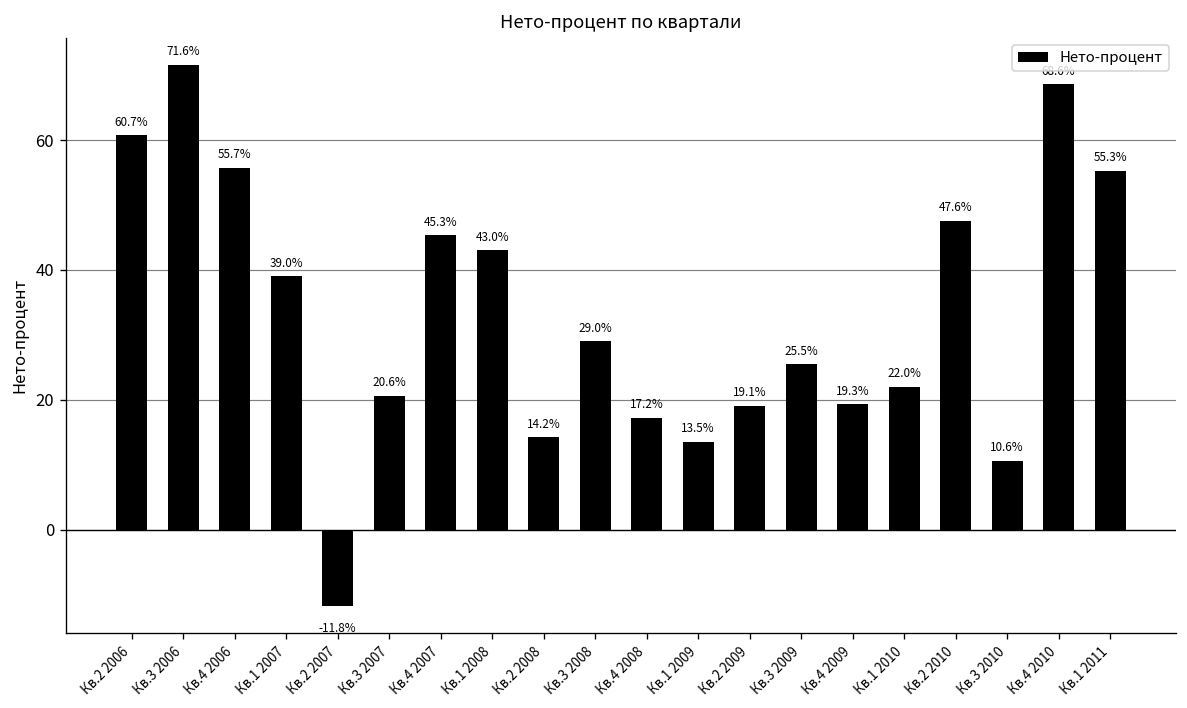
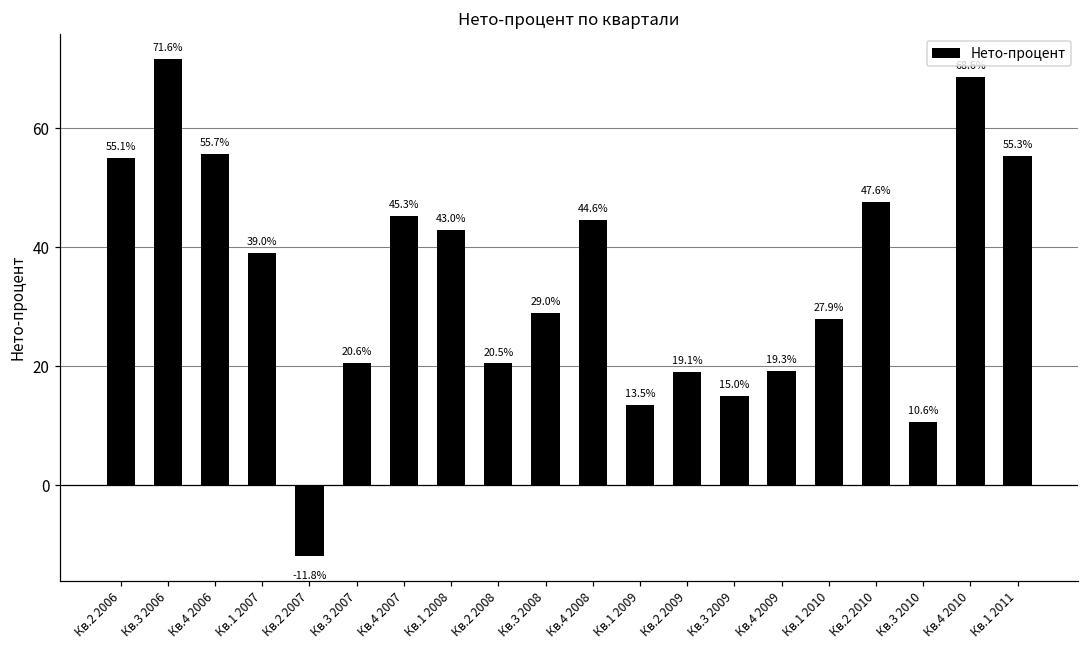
Кв.2 2006: 60.7% -> 55.1%
Кв.2 2008: 14.2% -> 20.5%
Кв.4 2008: 17.2% -> 44.6%
Кв.3 2009: 25.5% -> 15.0%
Кв.1 2010: 22.0% -> 27.9%
